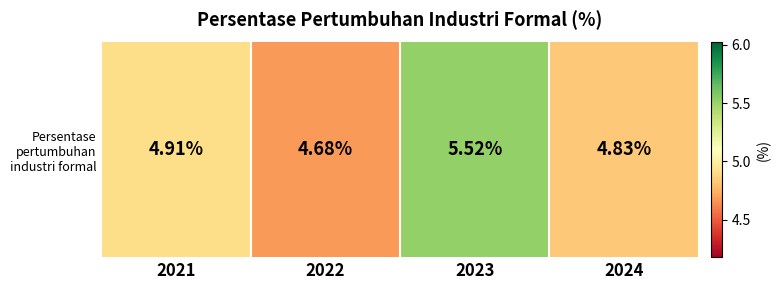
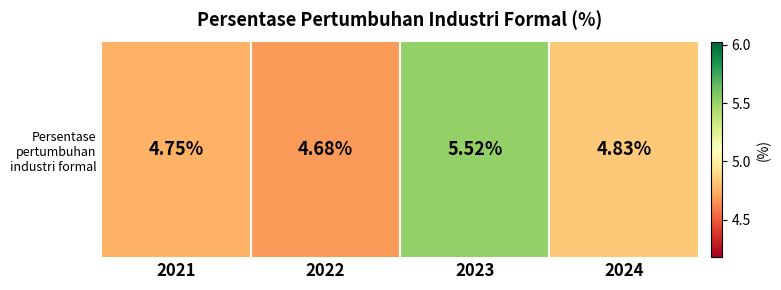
Persentase pertumbuhan industri formal, 2021: 4.91% -> 4.75%
